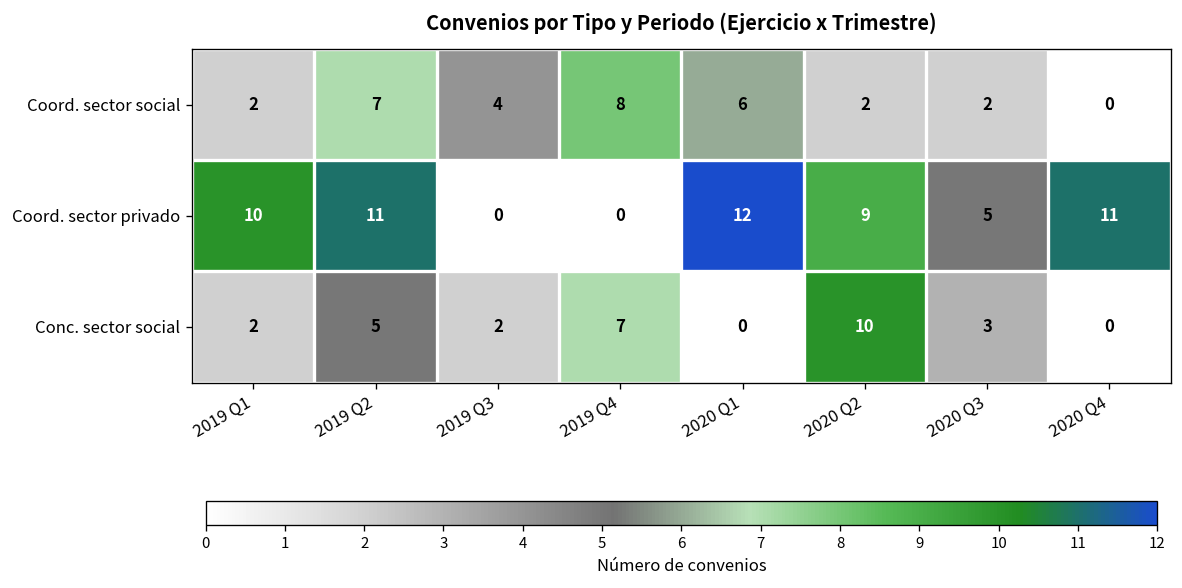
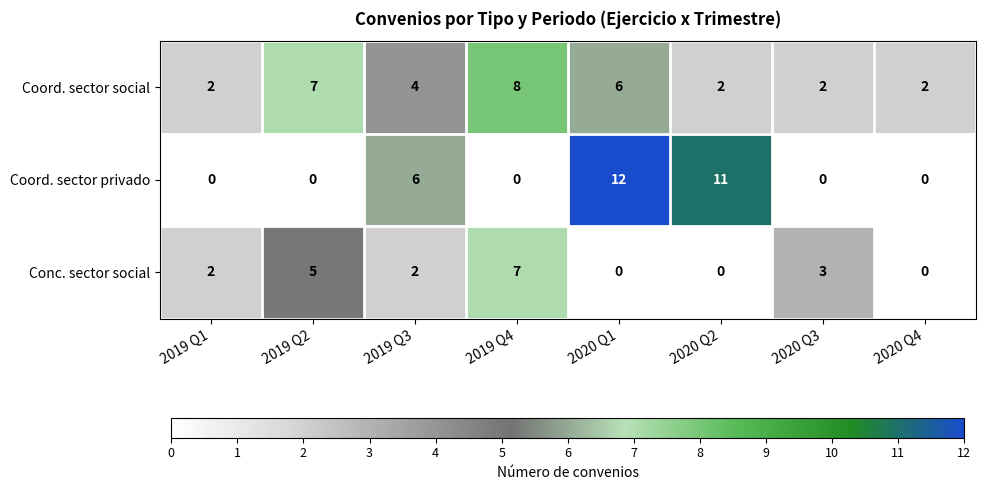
Coord. sector social, 2020 Q4: 0 -> 2
Coord. sector privado, 2019 Q1: 10 -> 0
Coord. sector privado, 2019 Q2: 11 -> 0
Coord. sector privado, 2019 Q3: 0 -> 6
Coord. sector privado, 2020 Q2: 9 -> 11
Coord. sector privado, 2020 Q3: 5 -> 0
Coord. sector privado, 2020 Q4: 11 -> 0
Conc. sector social, 2020 Q2: 10 -> 0
